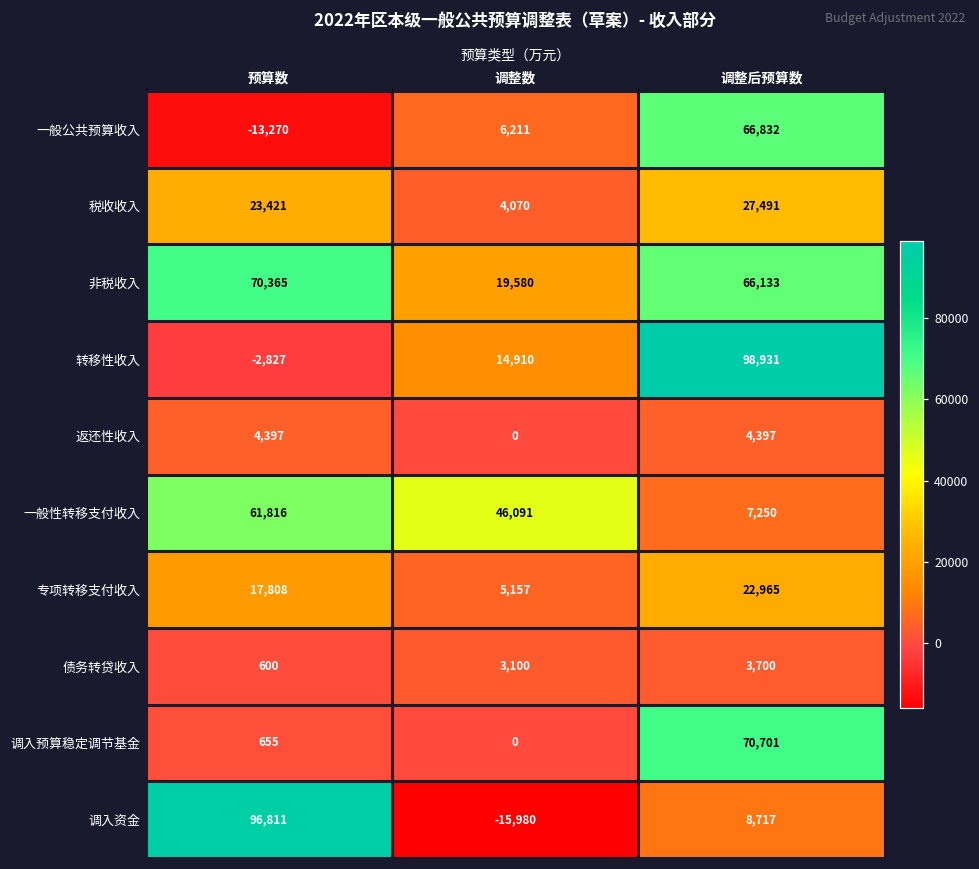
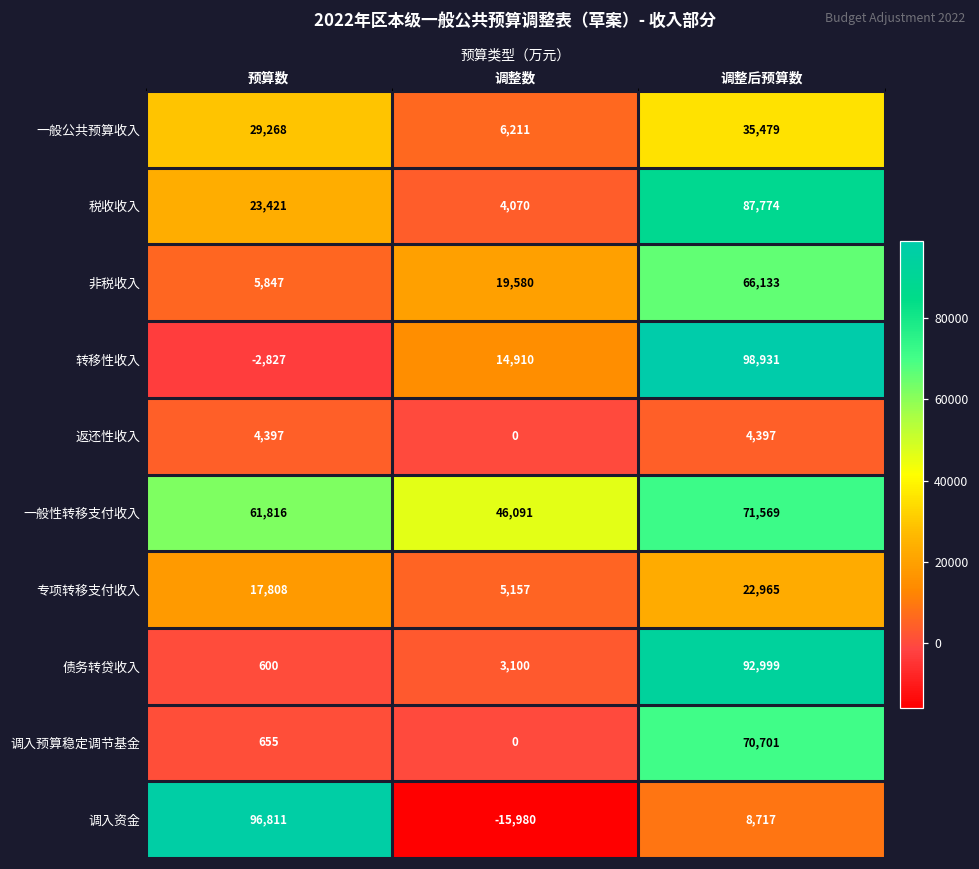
一般公共预算收入, 预算数: -13,270 -> 29,268
一般公共预算收入, 调整后预算数: 66,832 -> 35,479
税收收入, 调整后预算数: 27,491 -> 87,774
非税收入, 预算数: 70,365 -> 5,847
一般性转移支付收入, 调整后预算数: 7,250 -> 71,569
债务转贷收入, 调整后预算数: 3,700 -> 92,999
